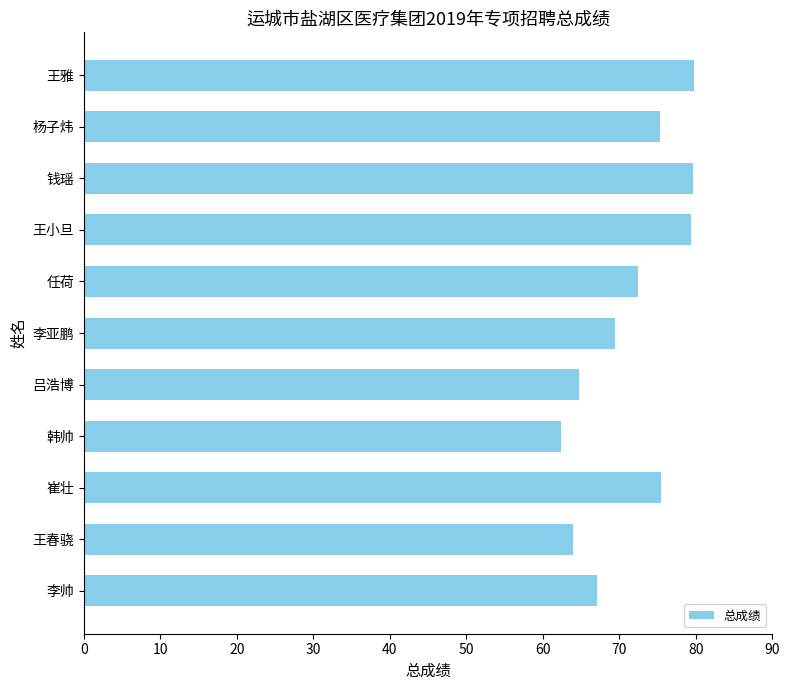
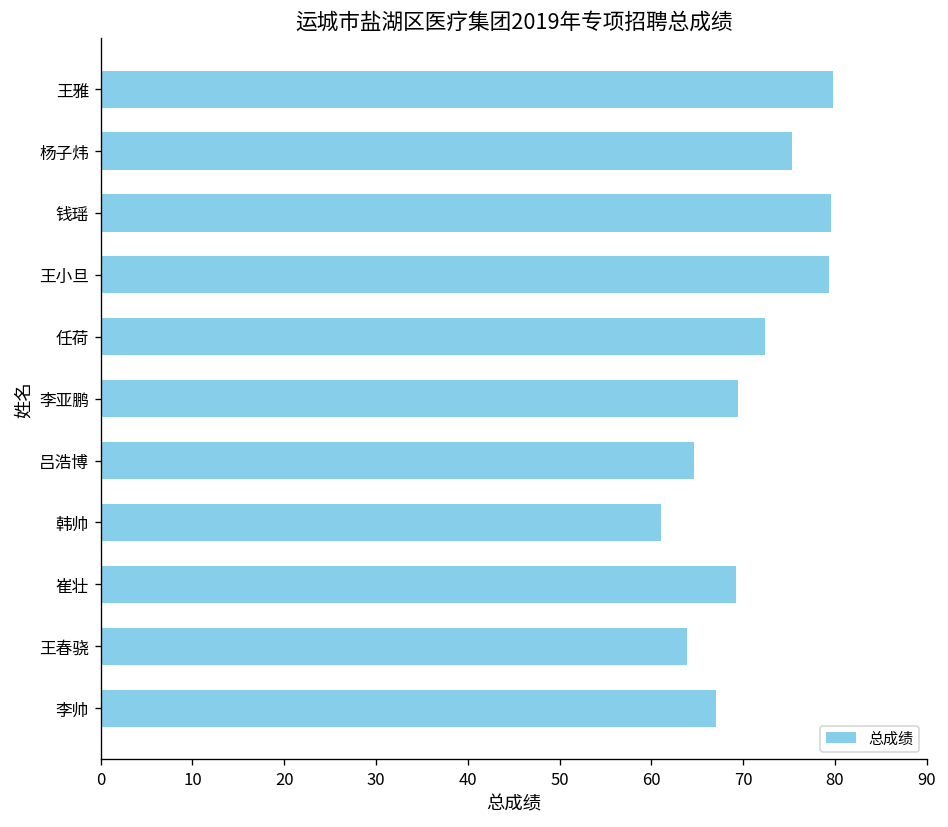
韩帅: 62 -> 61
崔壮: 75 -> 69
